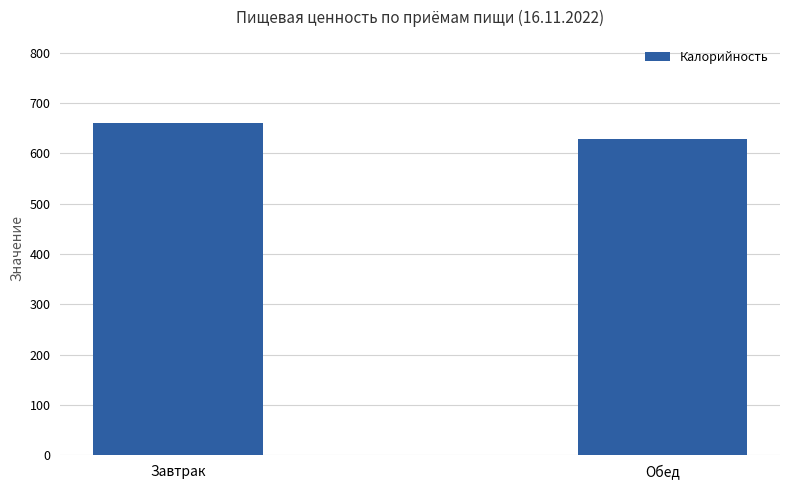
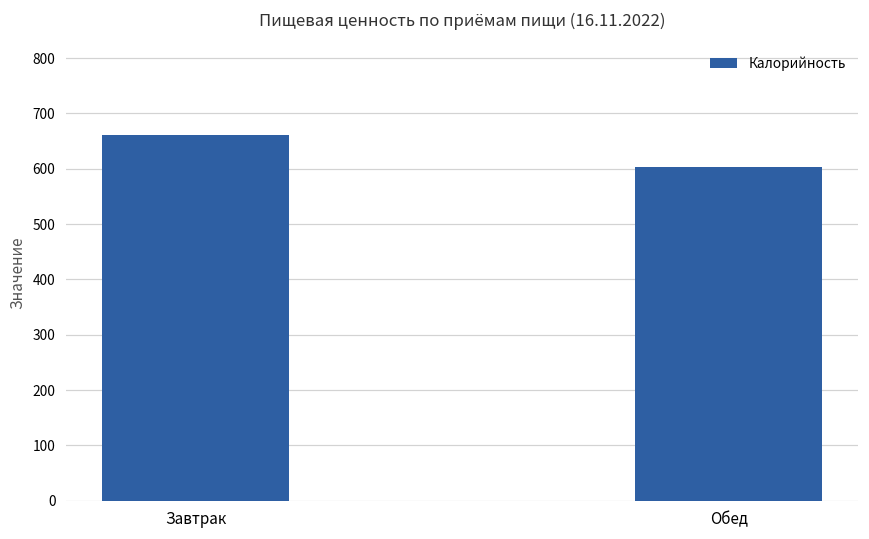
Обед: 630 -> 600
